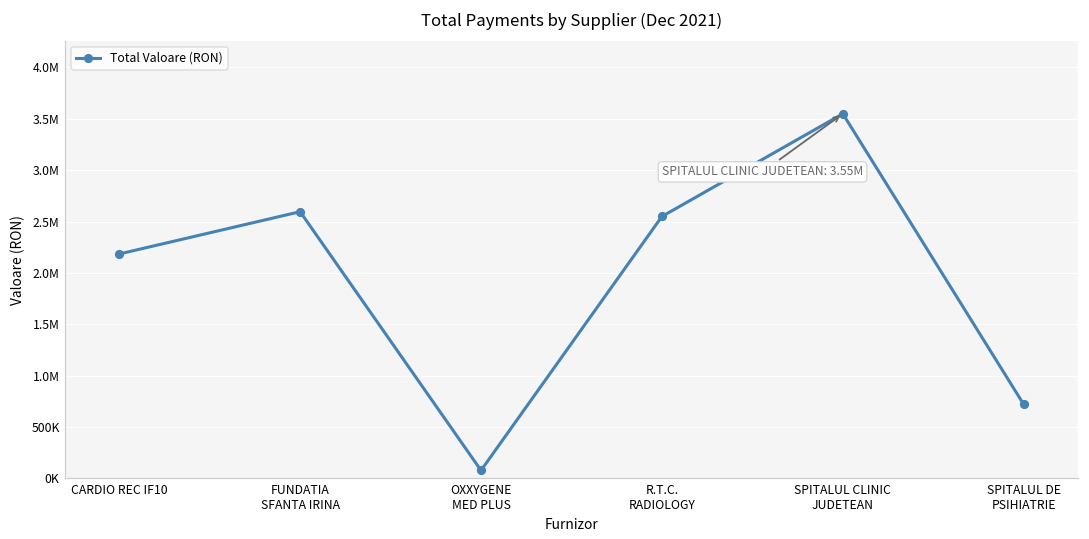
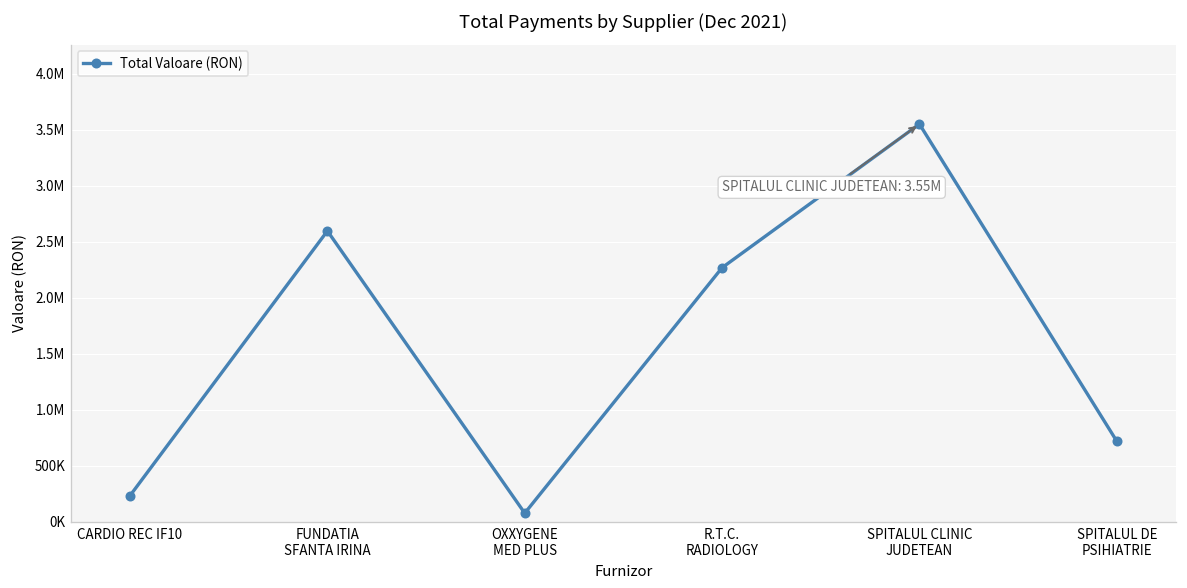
CARDIO REC IF10: 2200000 -> 200000
R.T.C. RADIOLOGY: 2600000 -> 2300000
